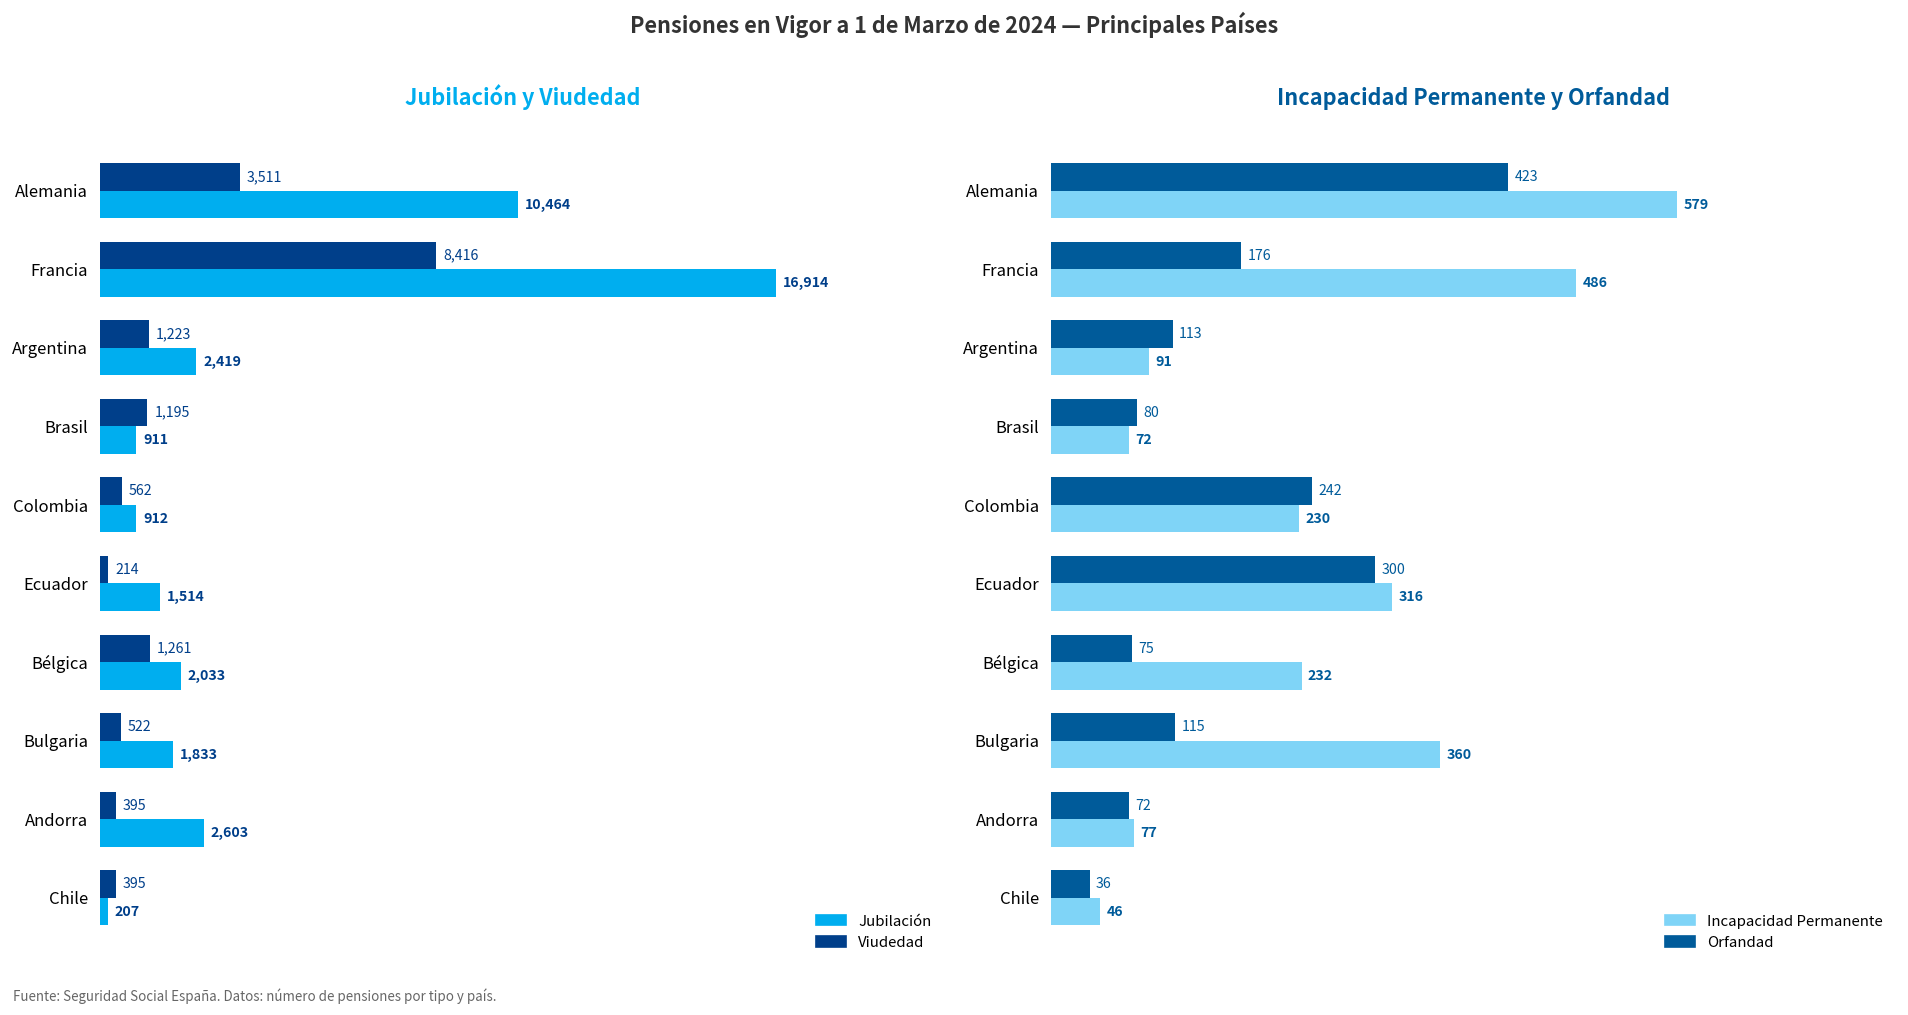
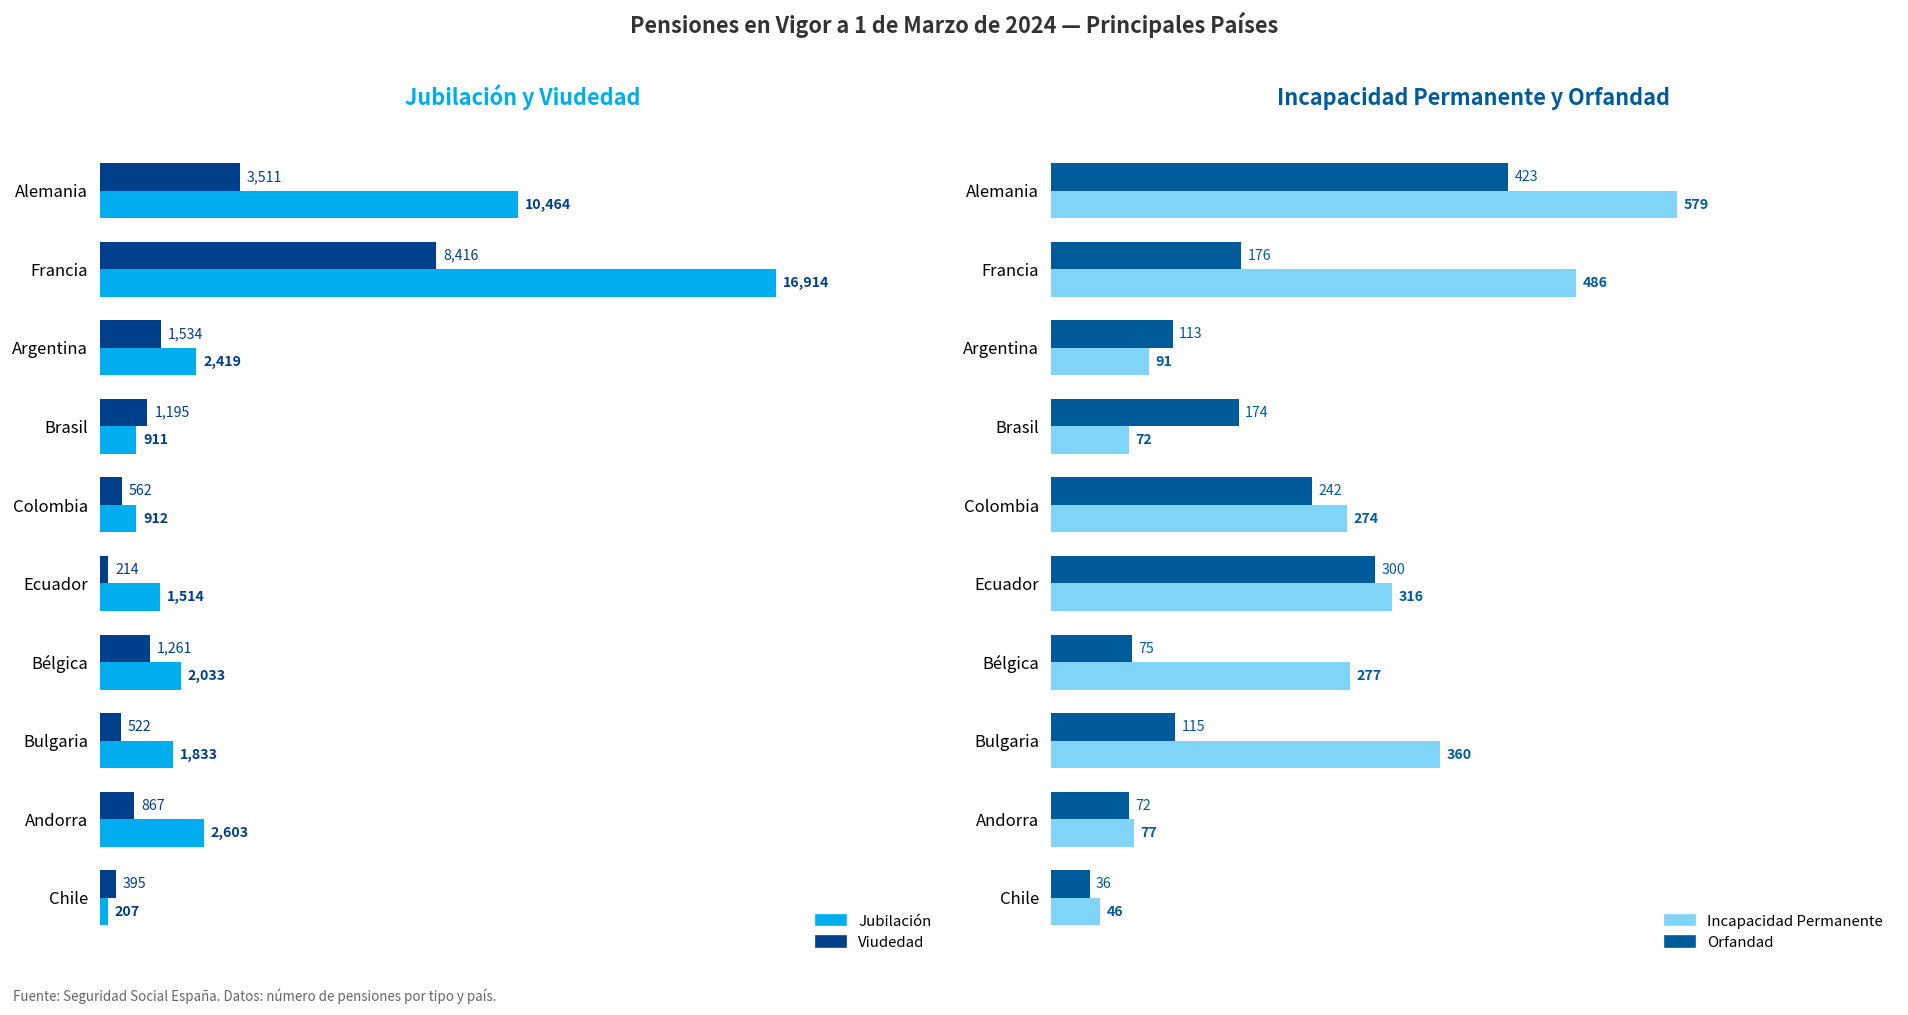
Jubilación y Viudedad, Viudedad, Argentina: 1,223 -> 1,534
Jubilación y Viudedad, Viudedad, Andorra: 395 -> 867
Incapacidad Permanente y Orfandad, Orfandad, Brasil: 80 -> 174
Incapacidad Permanente y Orfandad, Incapacidad Permanente, Colombia: 230 -> 274
Incapacidad Permanente y Orfandad, Incapacidad Permanente, Bélgica: 232 -> 277
